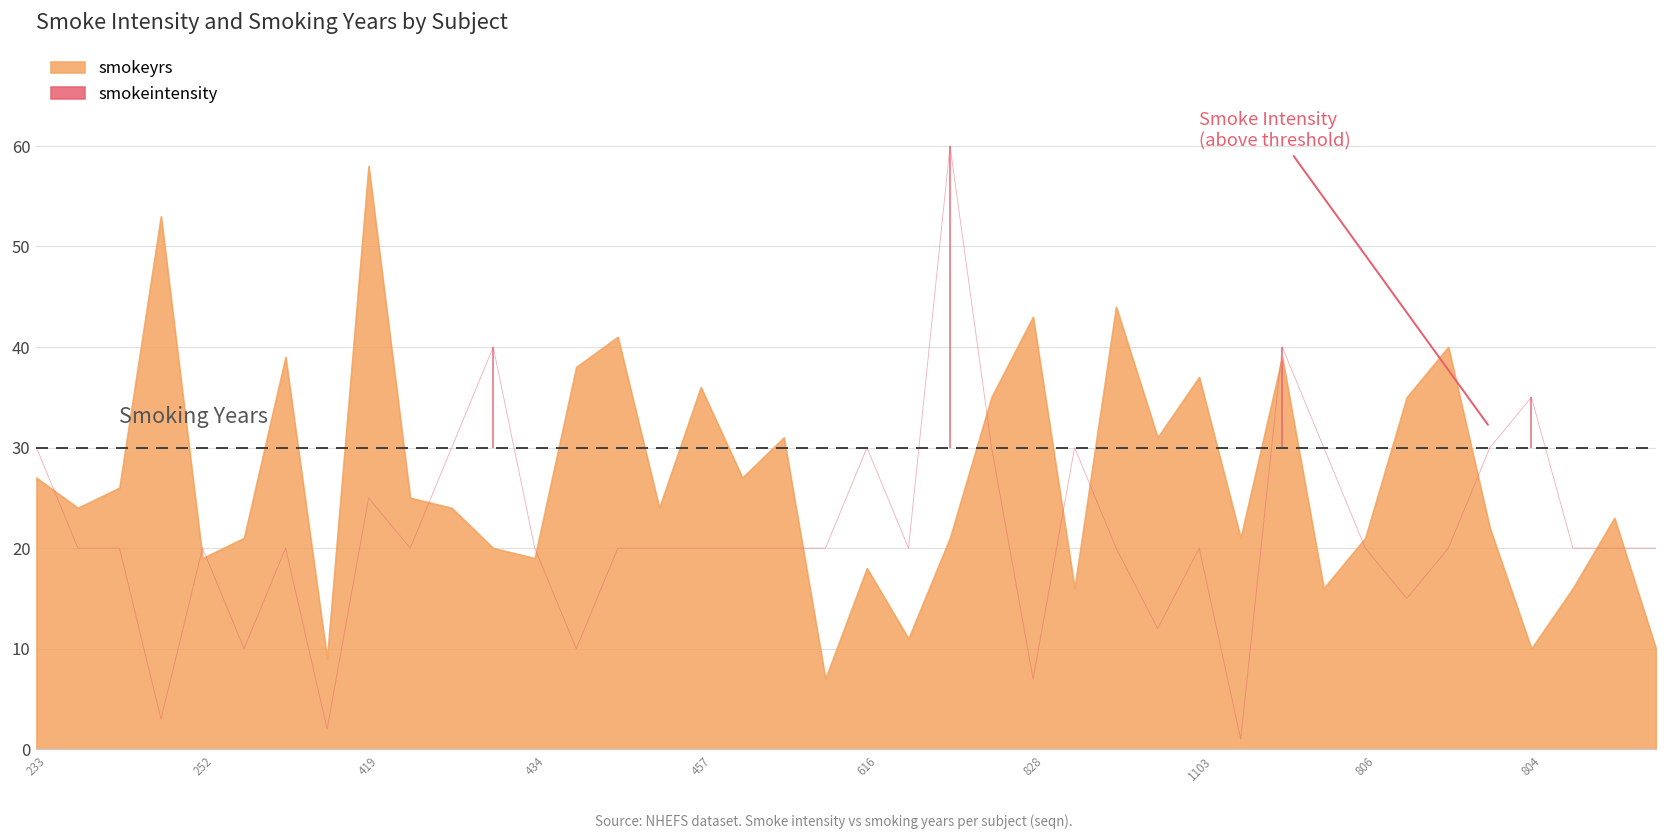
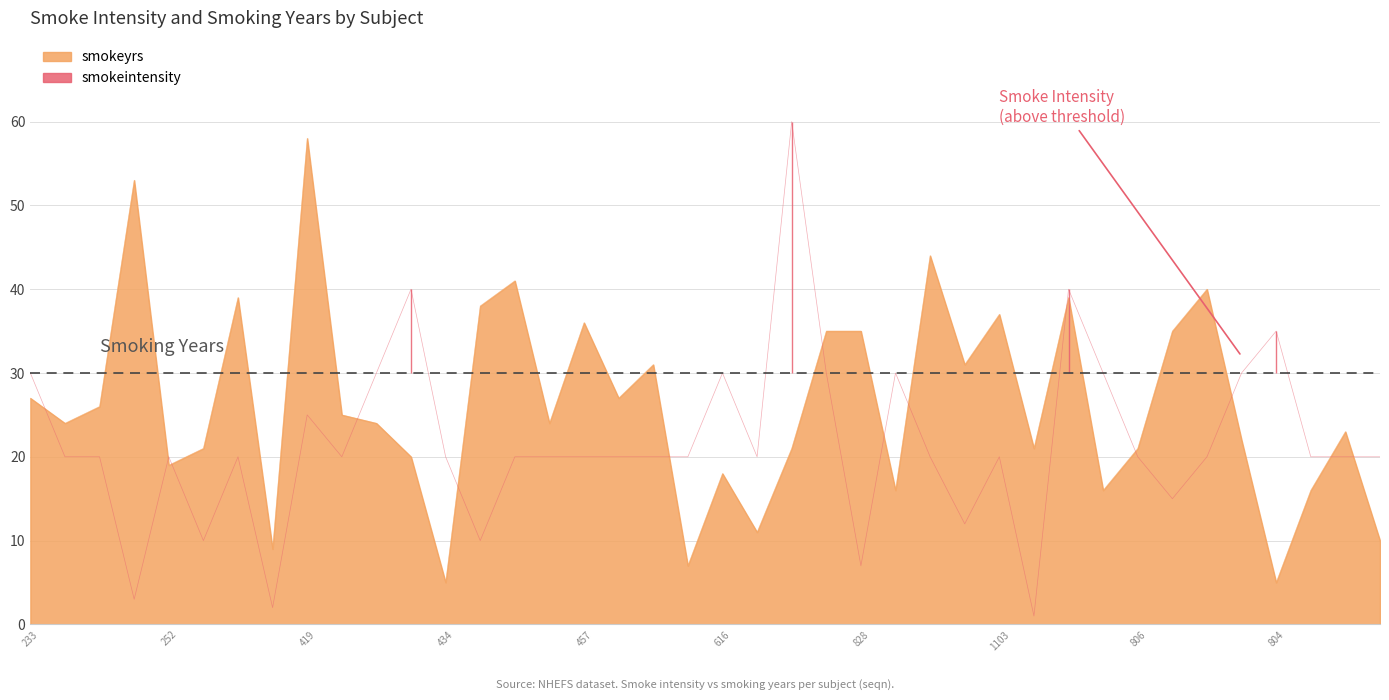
smokeyrs, 434: 19 -> 5
smokeyrs, 828: 43 -> 35
smokeyrs, 804: 10 -> 5
